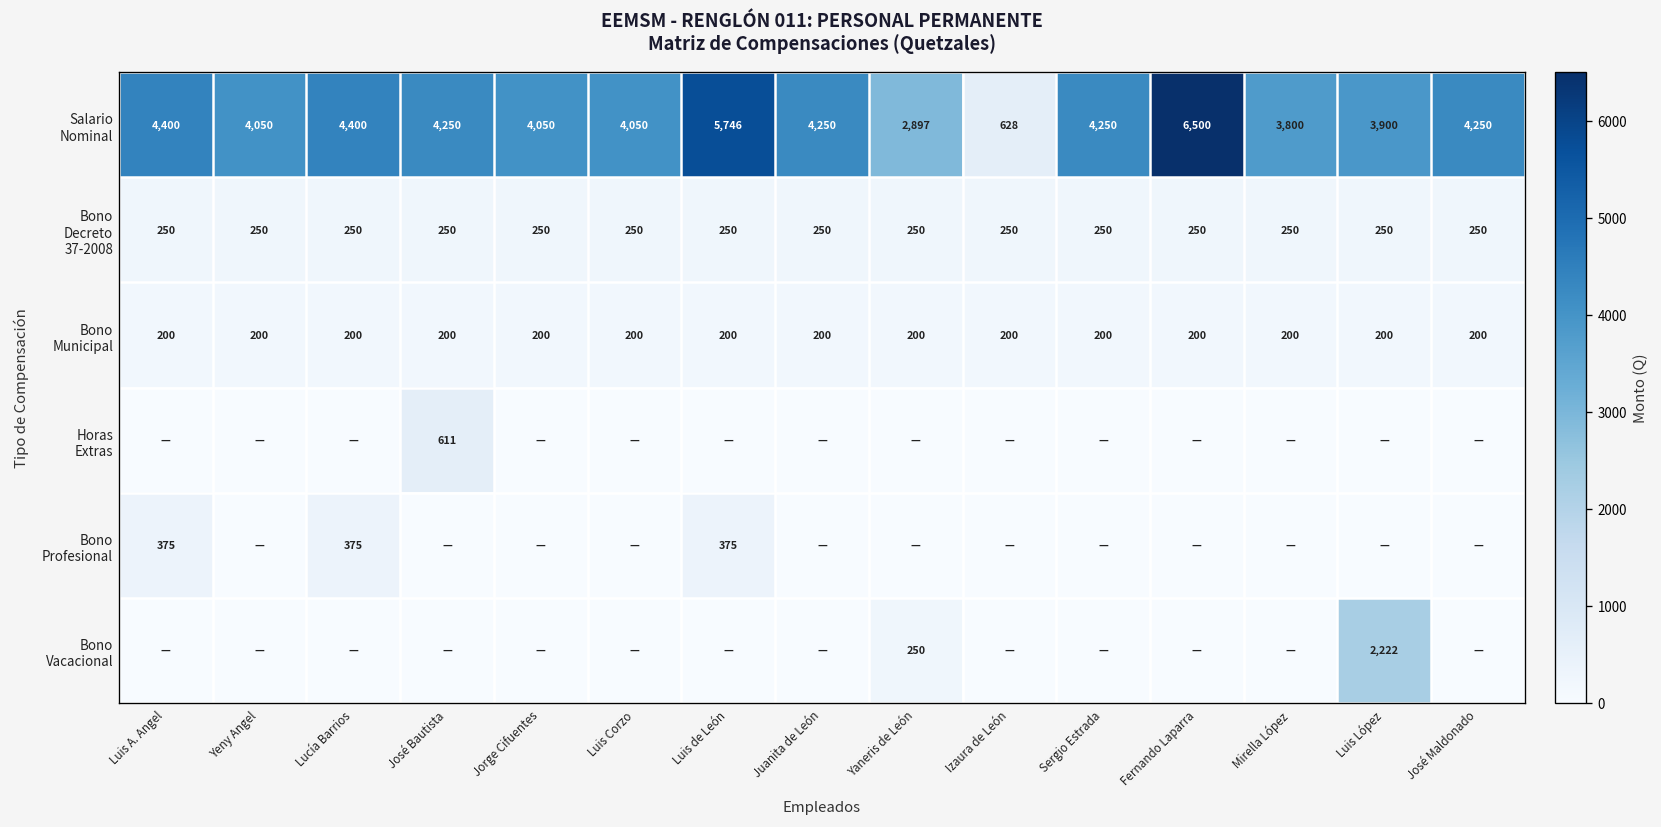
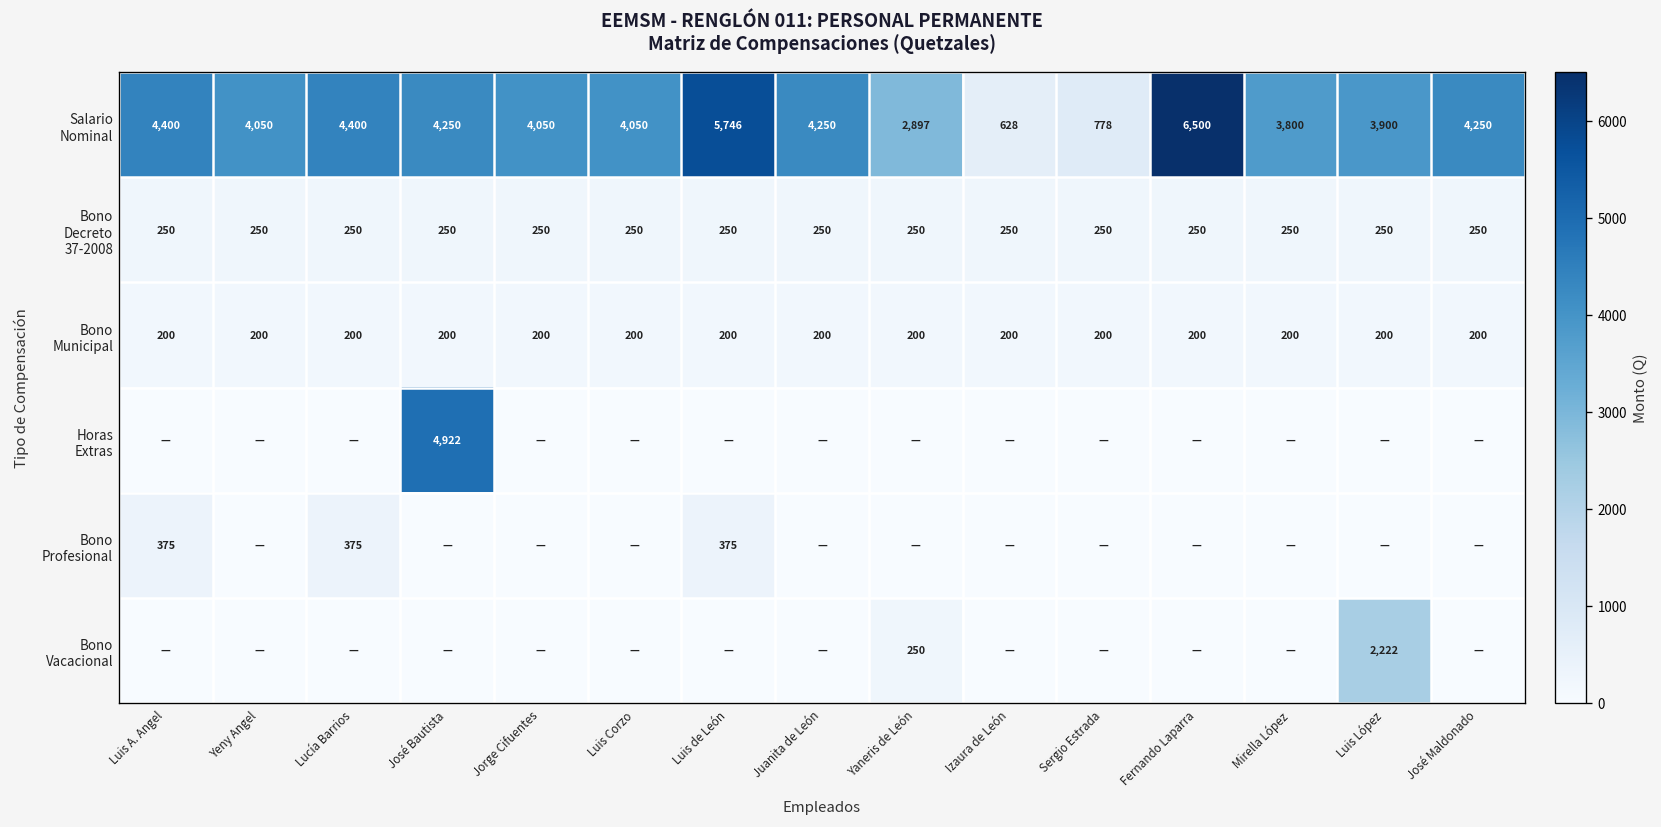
Salario Nominal, Sergio Estrada: 4,250 -> 778
Horas Extras, José Bautista: 611 -> 4,922
